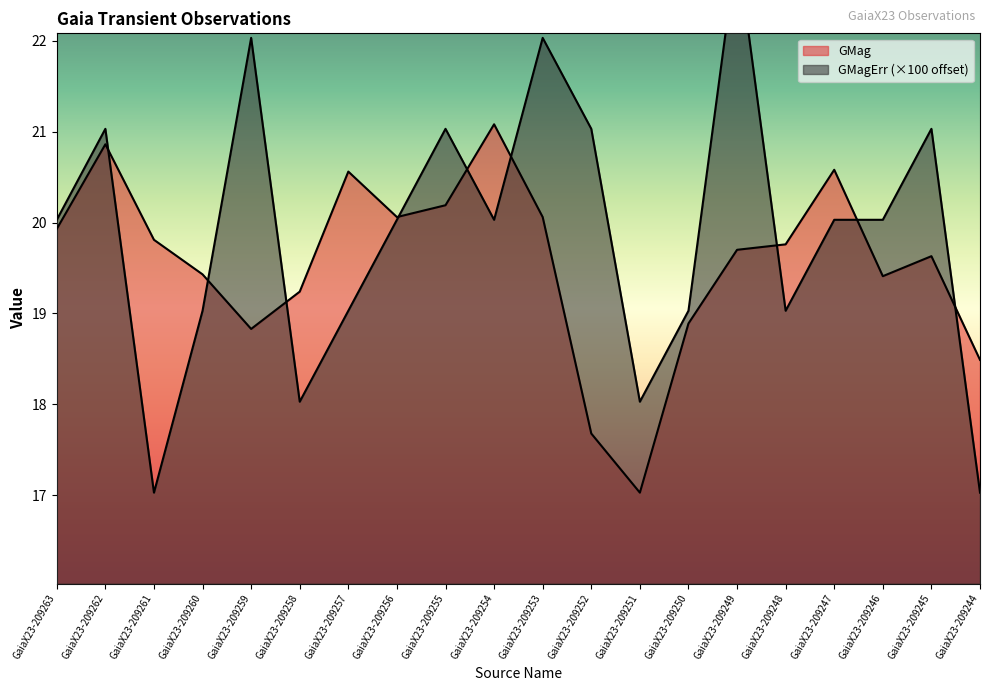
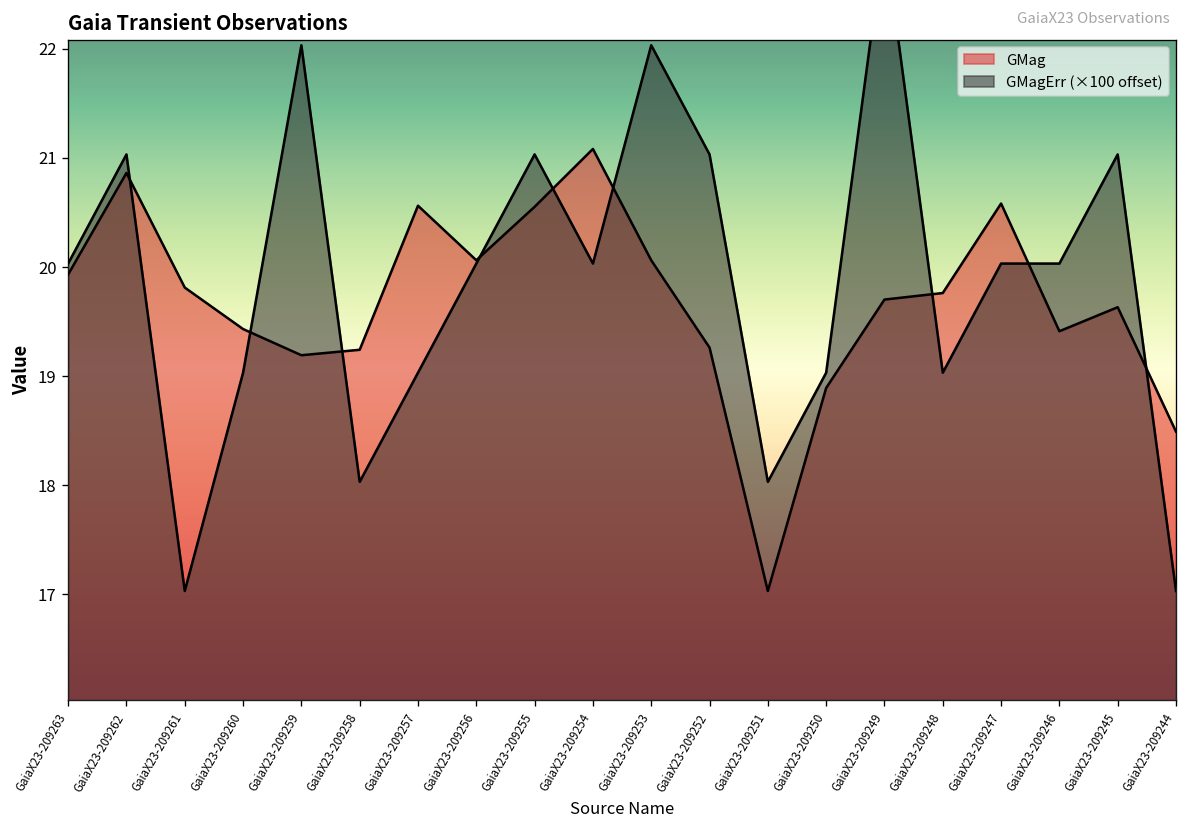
GMag, GaiaX23-209259: 18.8 -> 19.2
GMag, GaiaX23-209255: 20.2 -> 20.6
GMag, GaiaX23-209252: 17.7 -> 19.3
